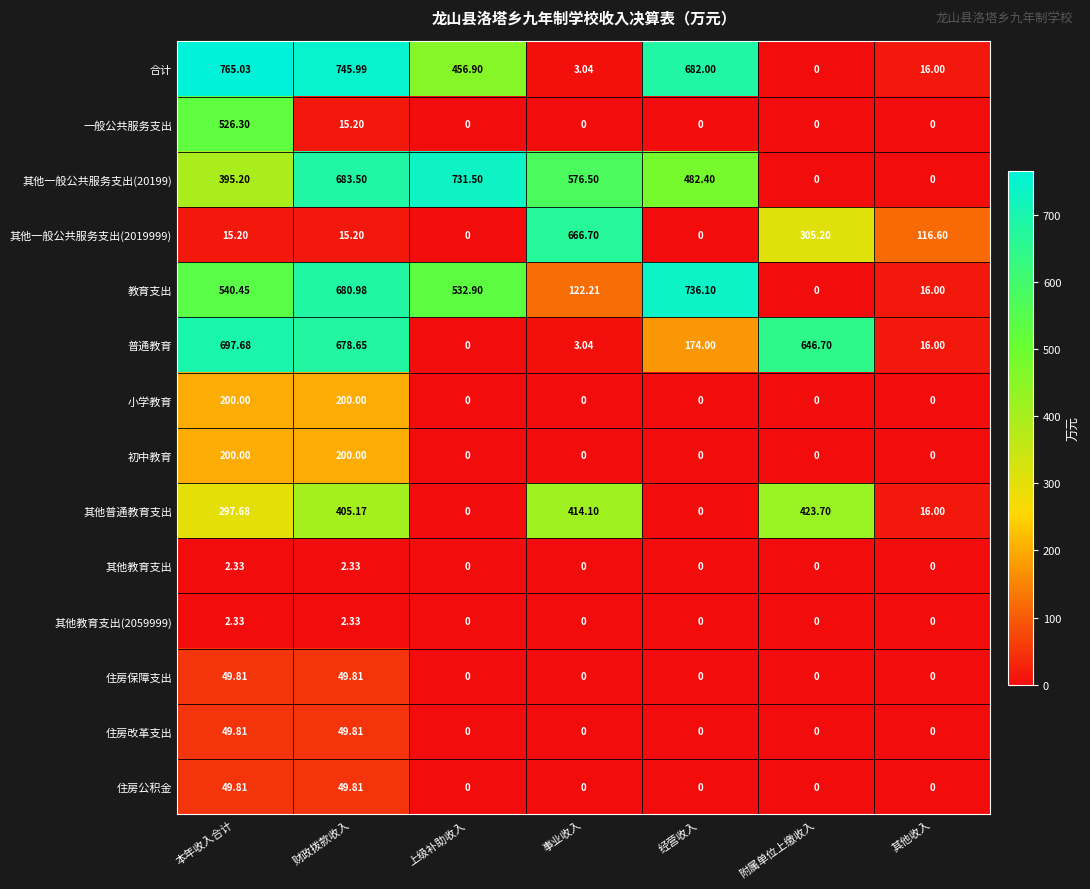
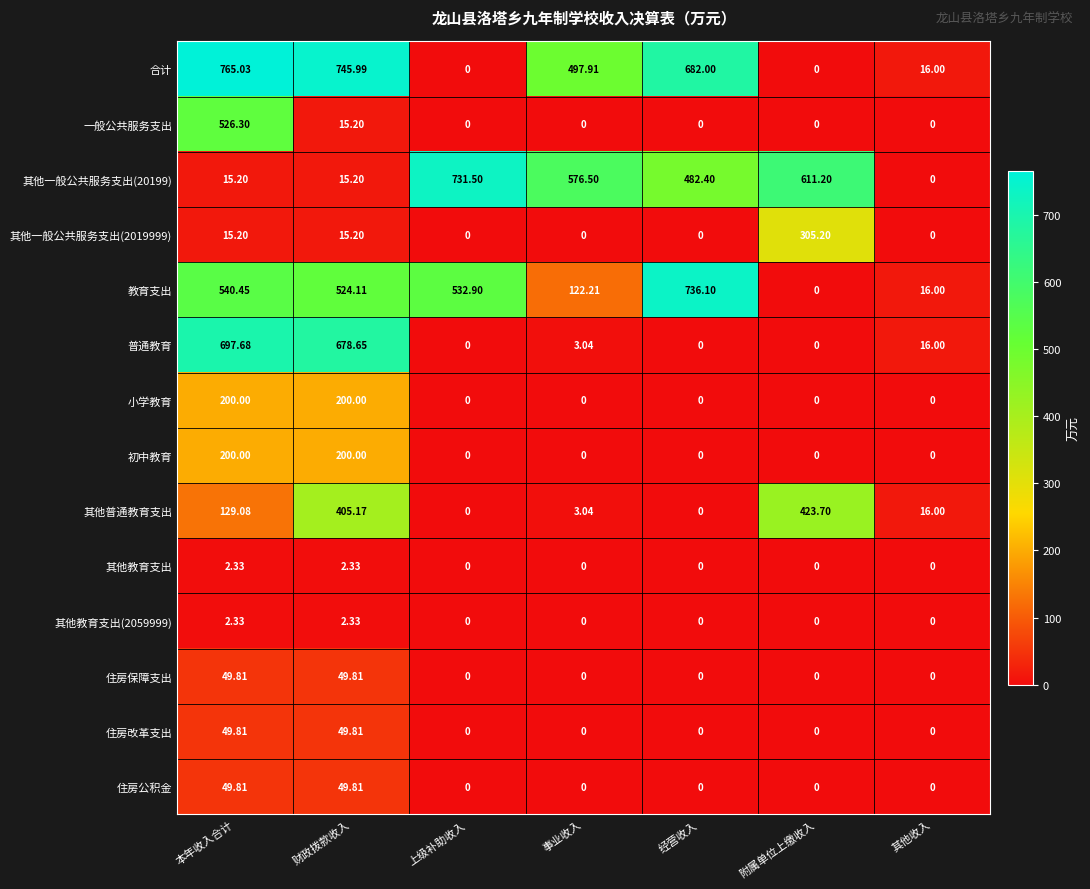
合计, 上级补助收入: 456.90 -> 0
合计, 事业收入: 3.04 -> 497.91
其他一般公共服务支出(20199), 本年收入合计: 395.20 -> 15.20
其他一般公共服务支出(20199), 财政拨款收入: 683.50 -> 15.20
其他一般公共服务支出(20199), 附属单位上缴收入: 0 -> 611.20
其他一般公共服务支出(2019999), 事业收入: 666.70 -> 0
其他一般公共服务支出(2019999), 其他收入: 116.60 -> 0
教育支出, 财政拨款收入: 680.98 -> 524.11
普通教育, 经营收入: 174.00 -> 0
普通教育, 附属单位上缴收入: 646.70 -> 0
其他普通教育支出, 本年收入合计: 297.68 -> 129.08
其他普通教育支出, 事业收入: 414.10 -> 3.04
